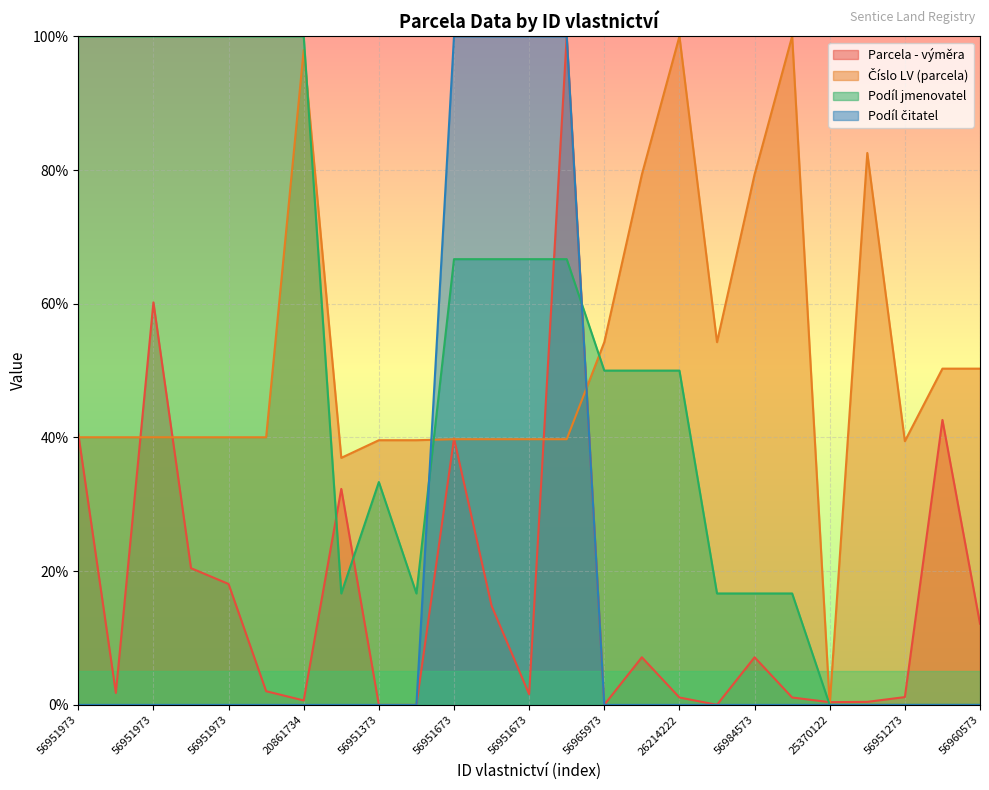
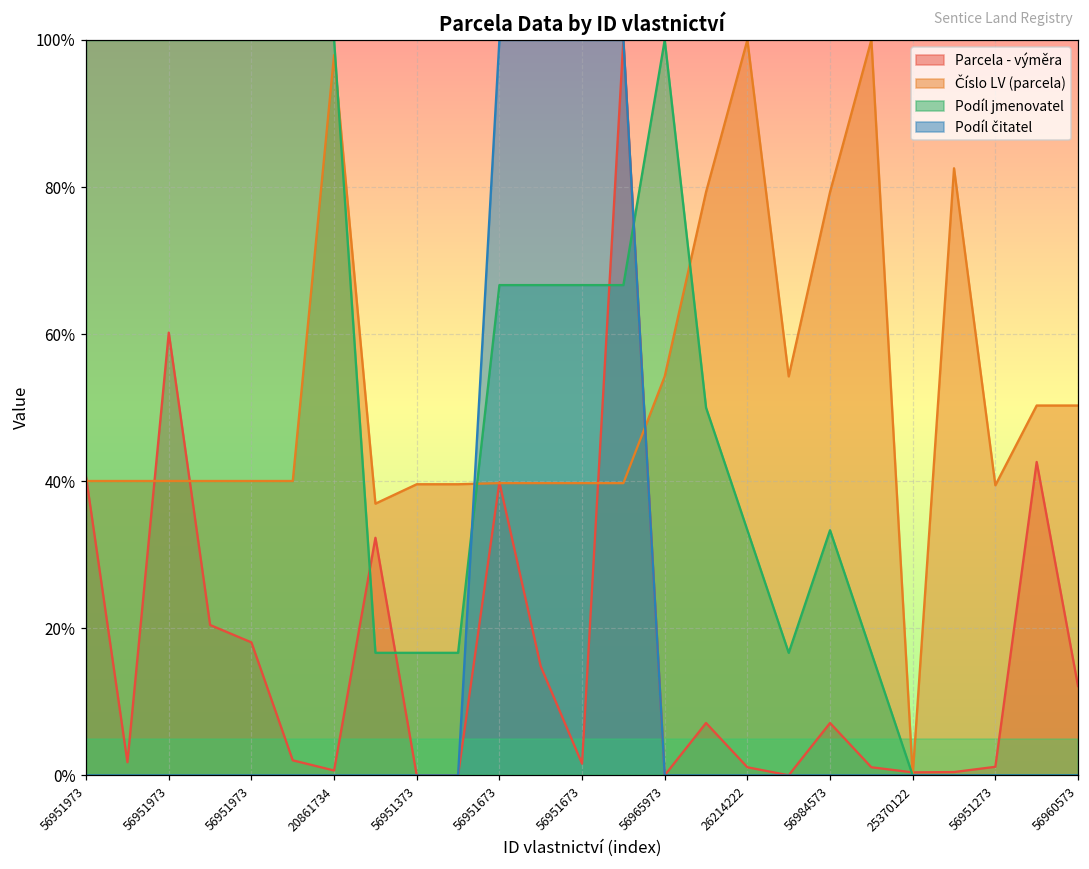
Podíl jmenovatel, 56951373: 33% -> 17%
Podíl jmenovatel, 56965973: 50% -> 100%
Podíl jmenovatel, 26214222: 50% -> 33%
Podíl jmenovatel, 56984573: 17% -> 33%
